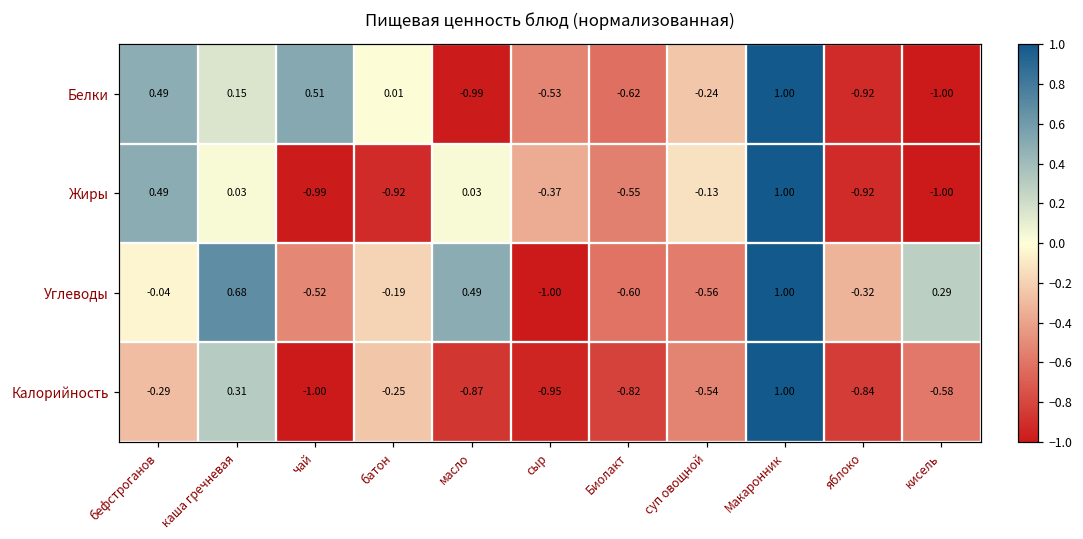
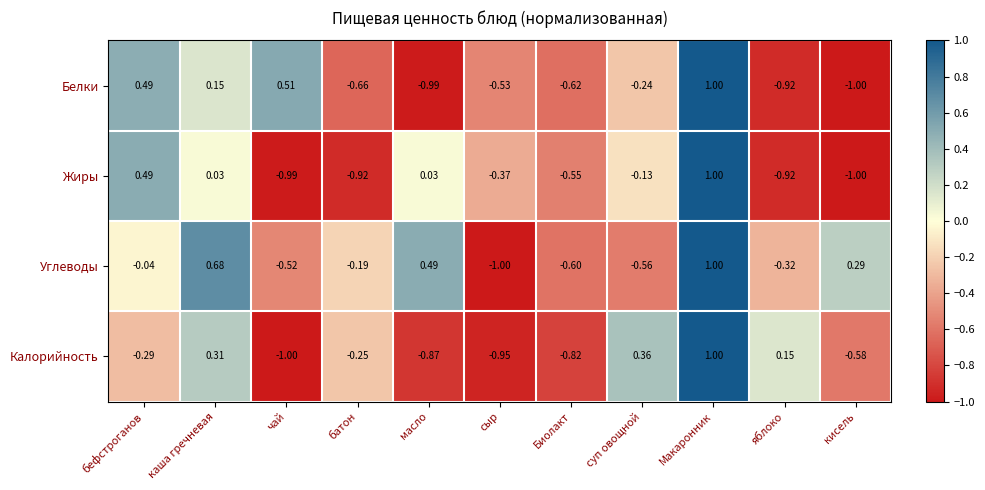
Белки, батон: 0.01 -> -0.66
Калорийность, суп овощной: -0.54 -> 0.36
Калорийность, яблоко: -0.84 -> 0.15
